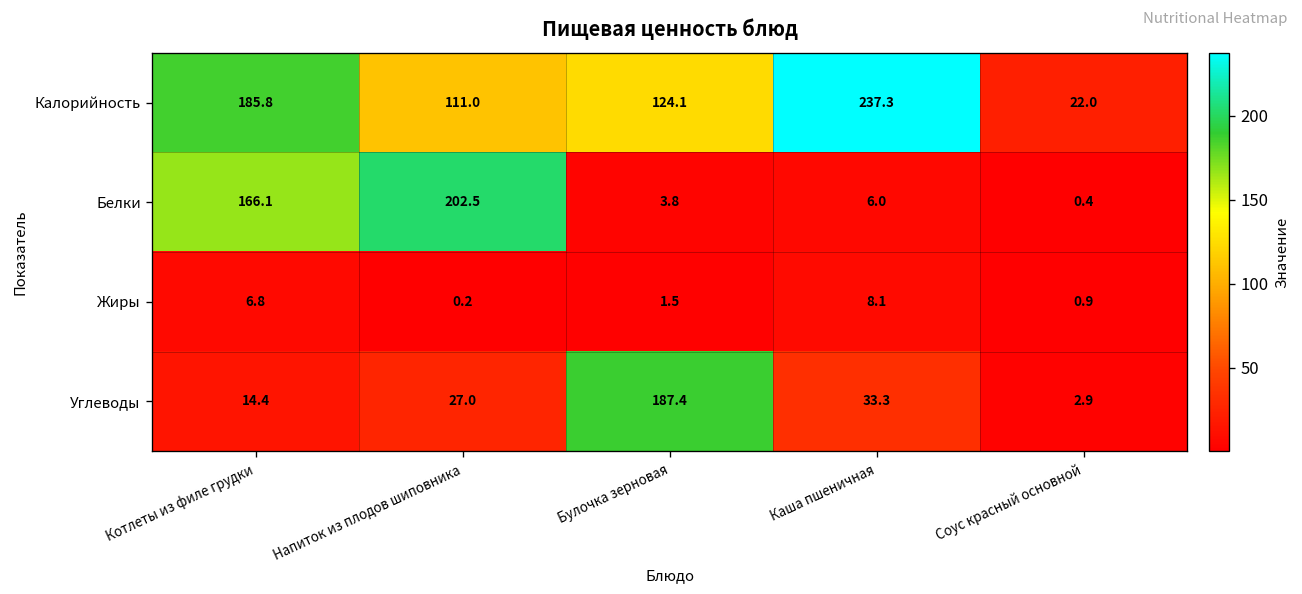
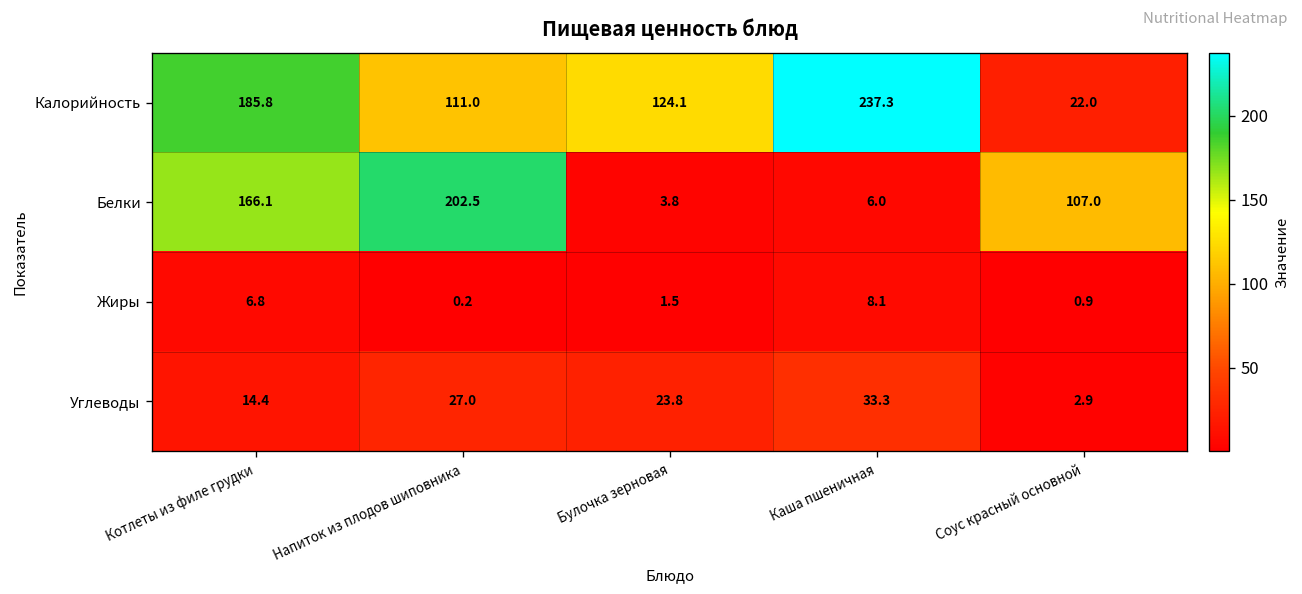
Белки, Соус красный основной: 0.4 -> 107.0
Углеводы, Булочка зерновая: 187.4 -> 23.8
